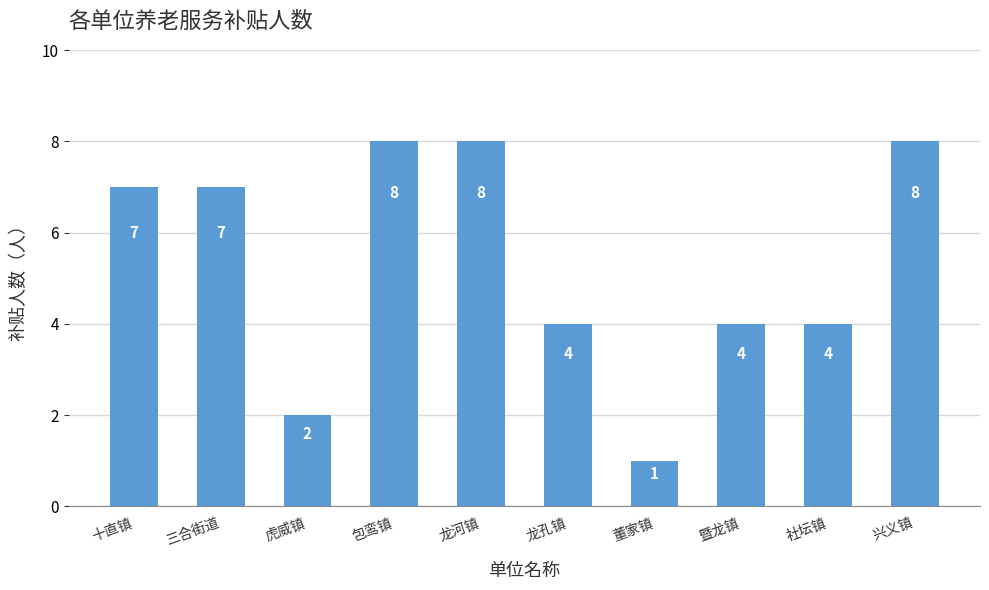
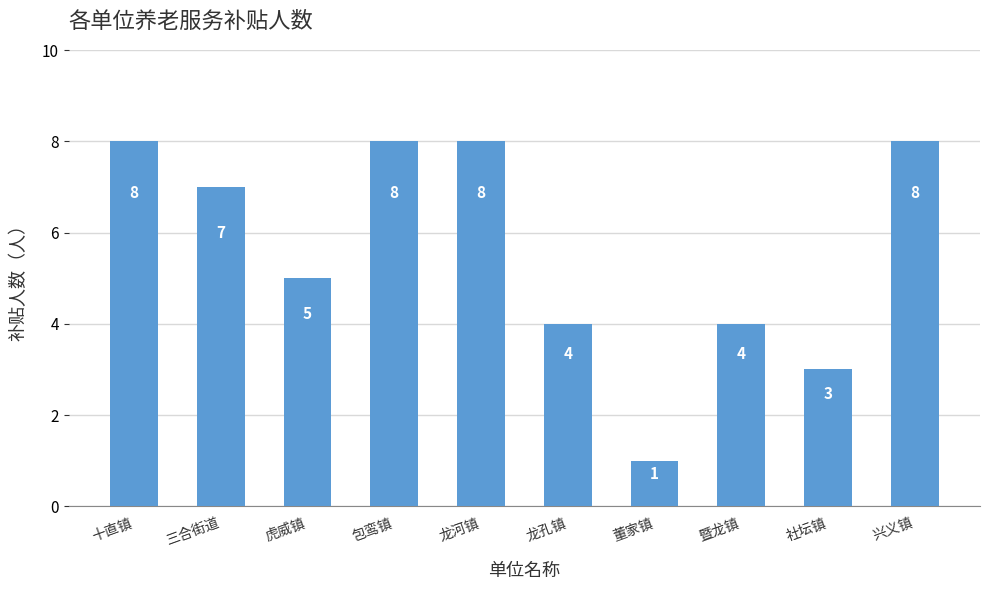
十直镇: 7 -> 8
虎威镇: 2 -> 5
社坛镇: 4 -> 3
